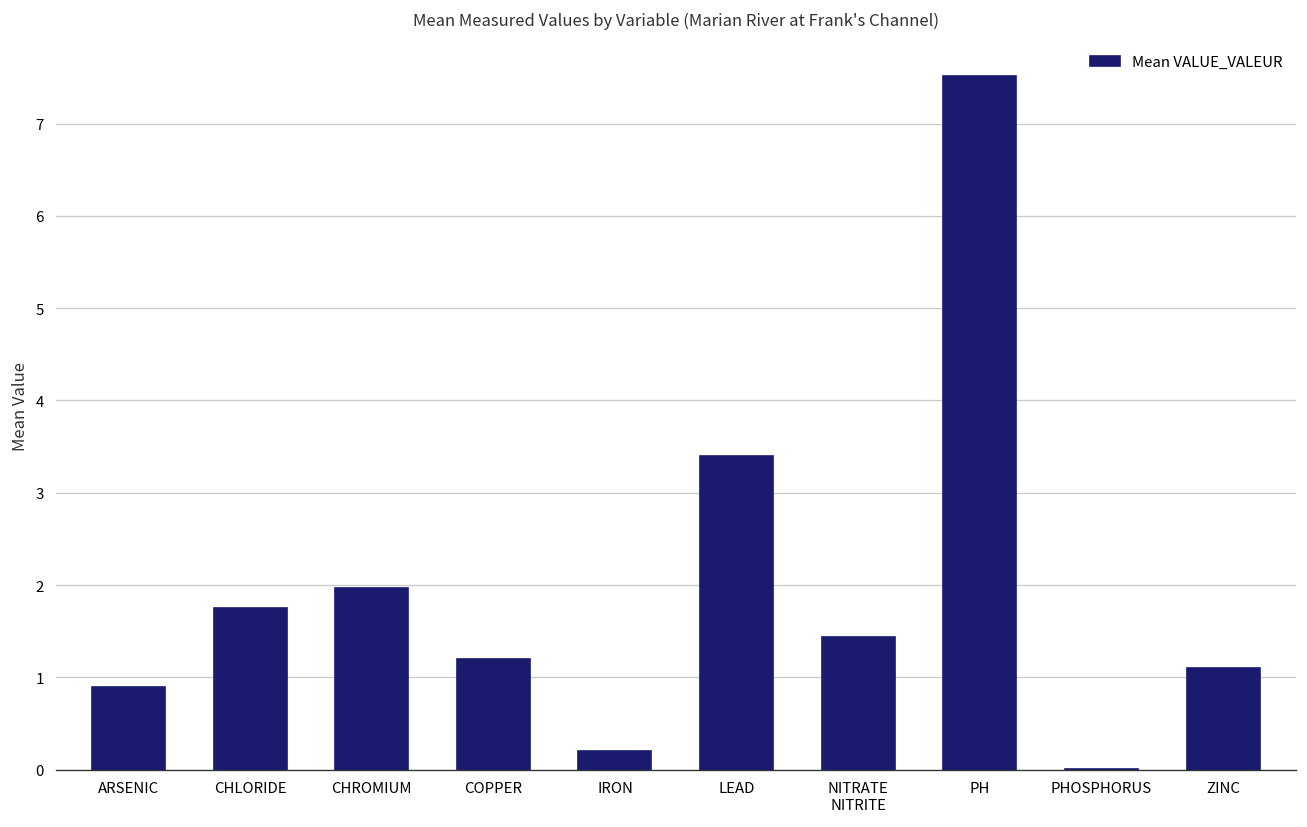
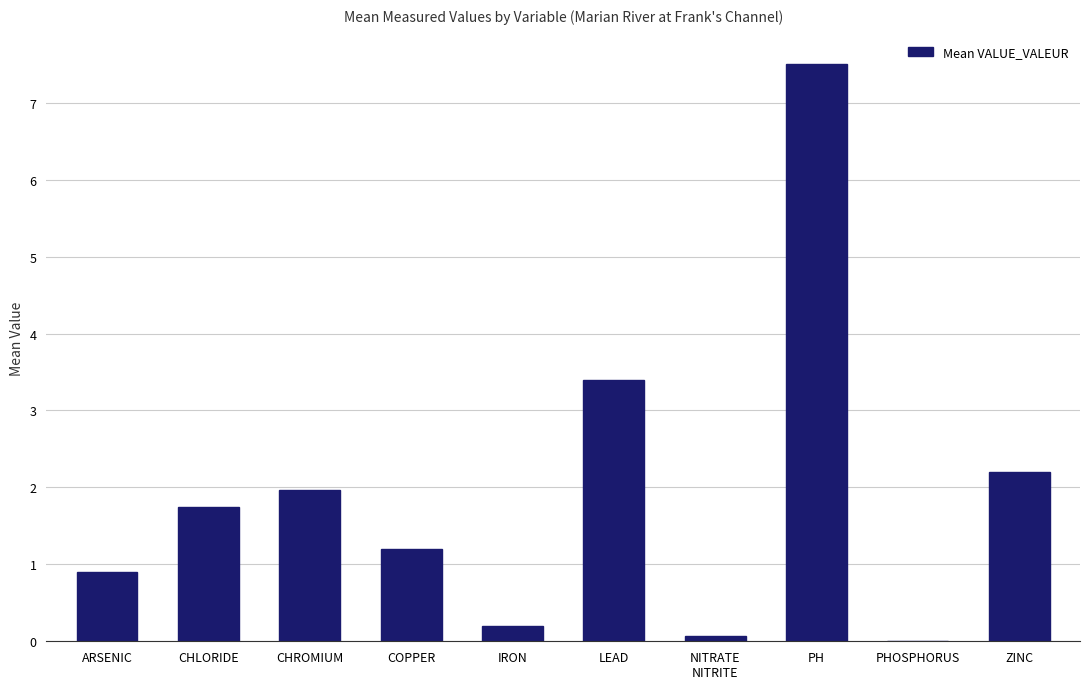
NITRATE NITRITE: 1.4 -> 0.1
ZINC: 1.1 -> 2.2
